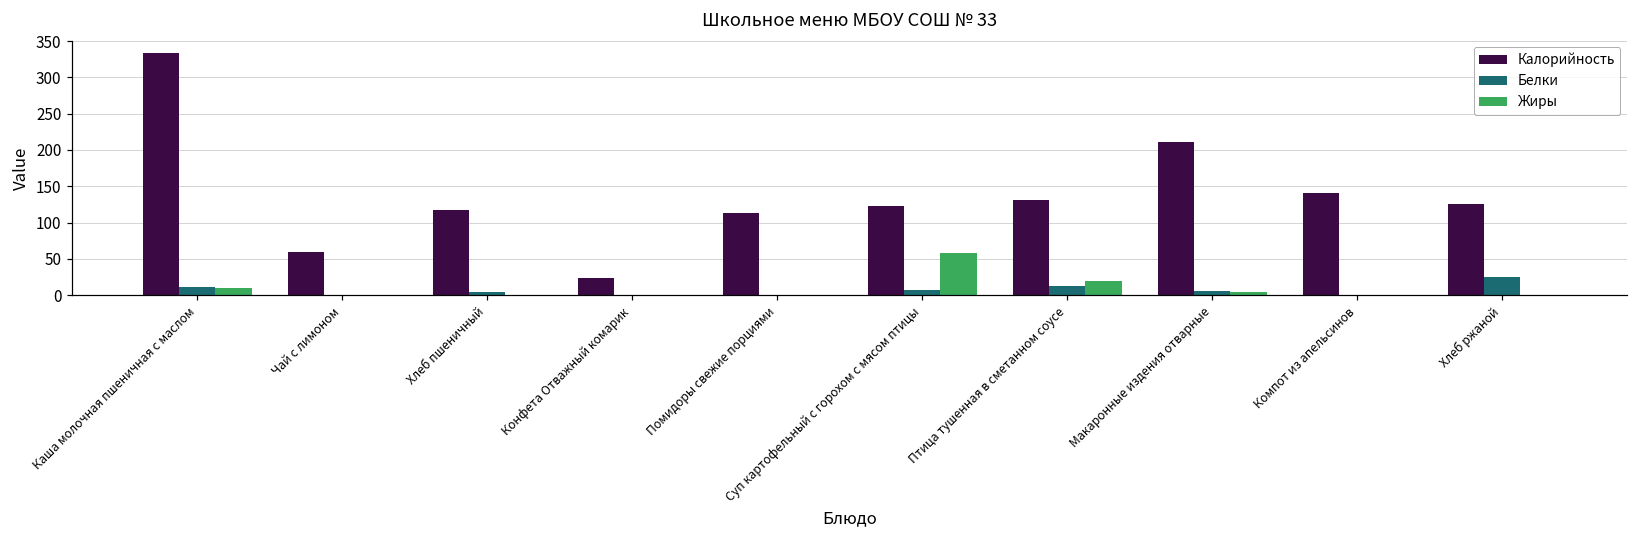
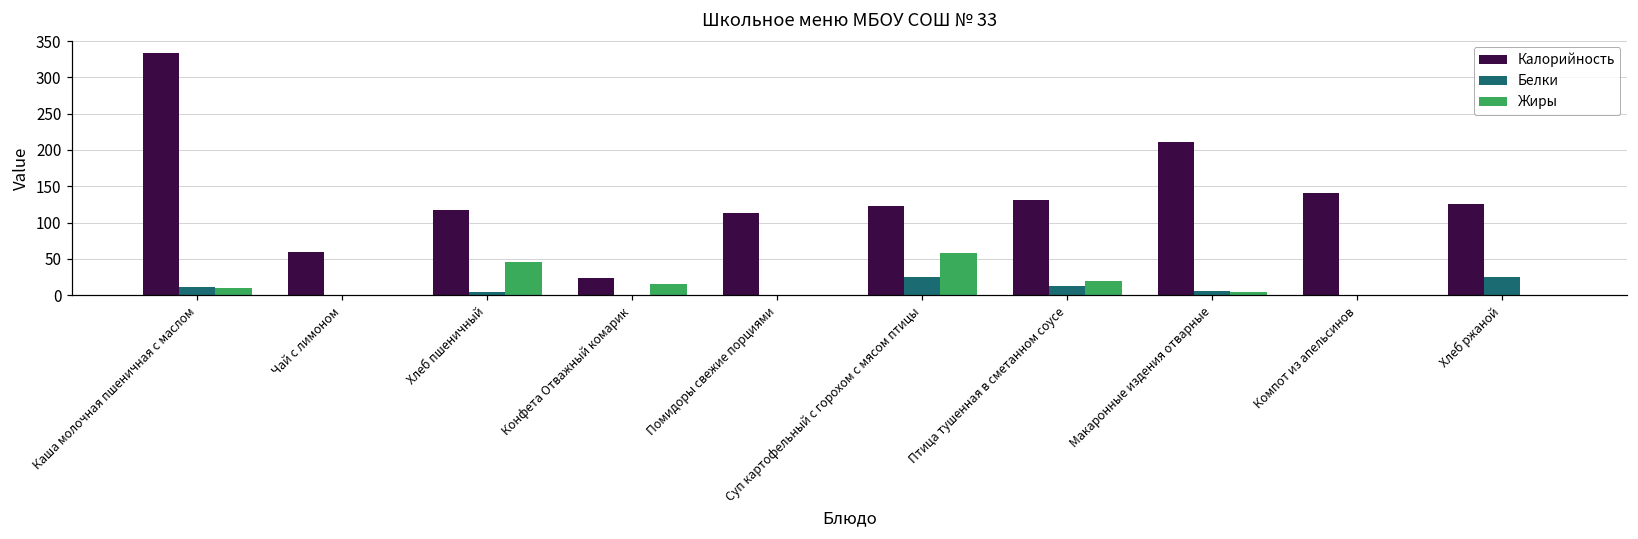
Жиры, Хлеб пшеничный: 0 -> 40
Жиры, Конфета Отважный комарик: 0 -> 10
Белки, Суп картофельный с горохом с мясом птицы: 10 -> 20
